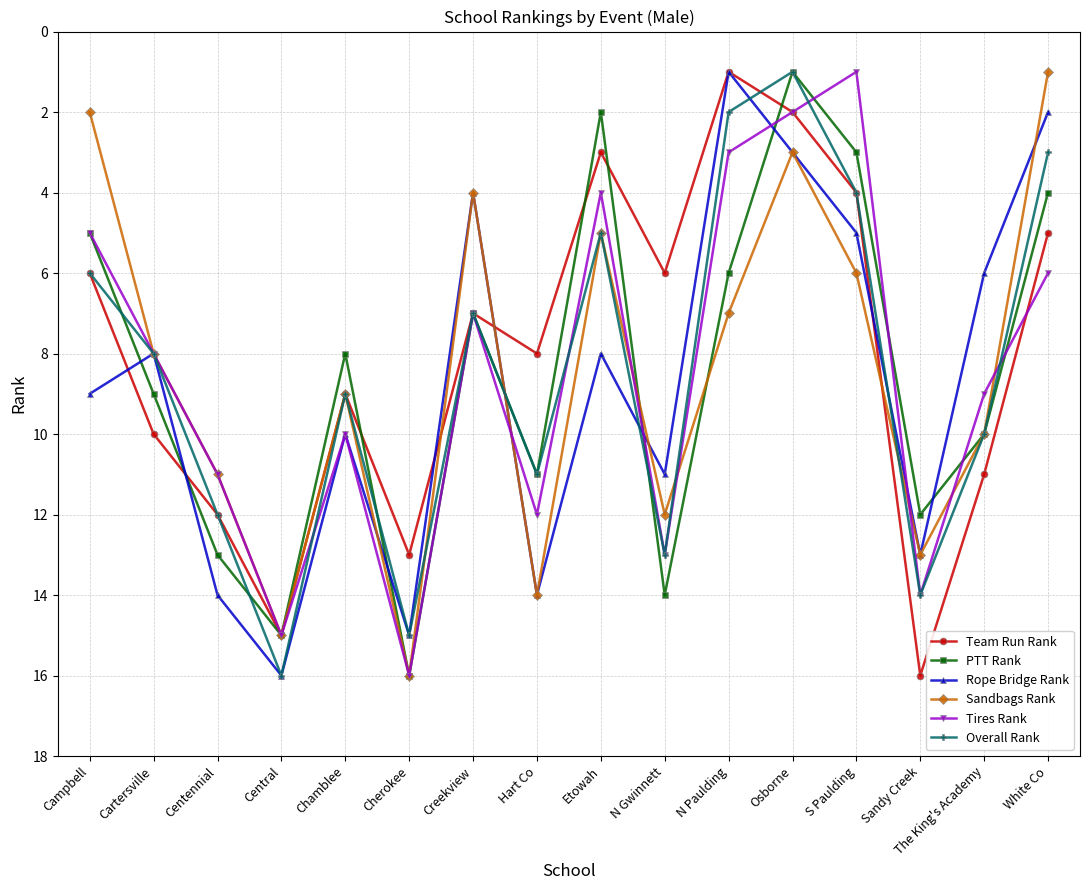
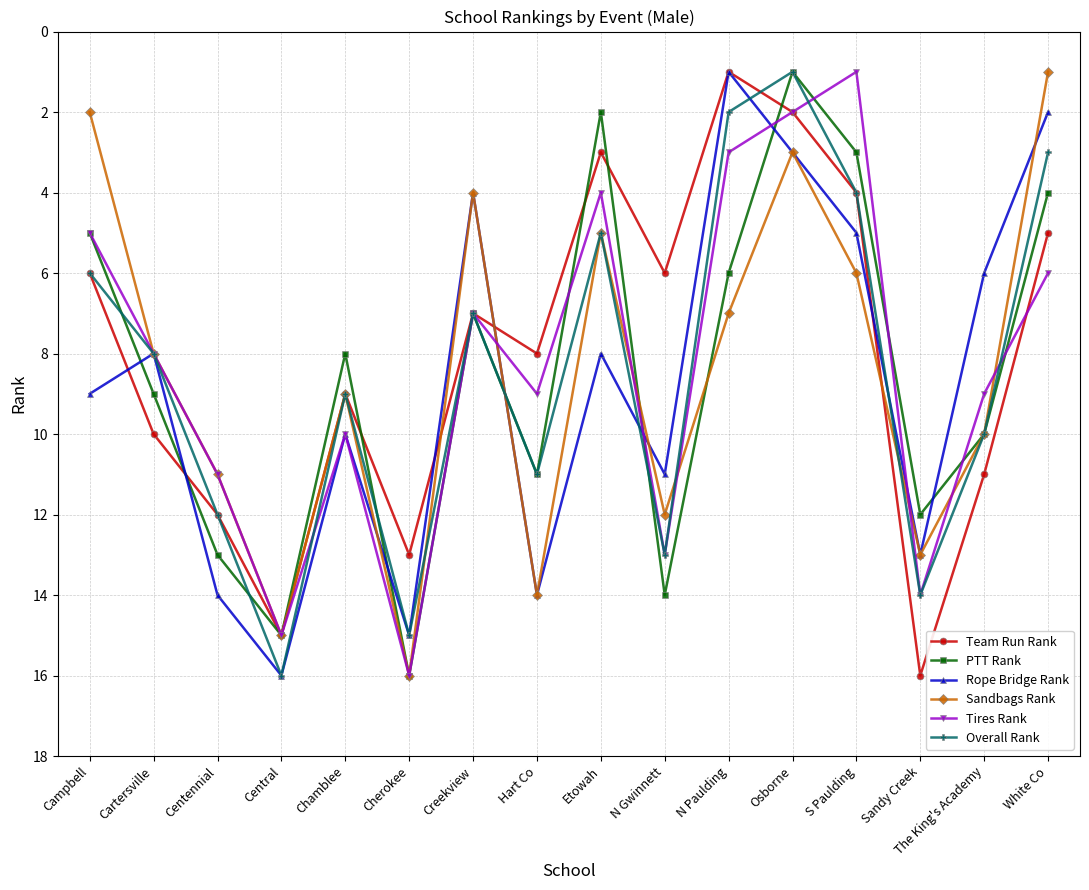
Tires Rank, Hart Co: 12 -> 9
